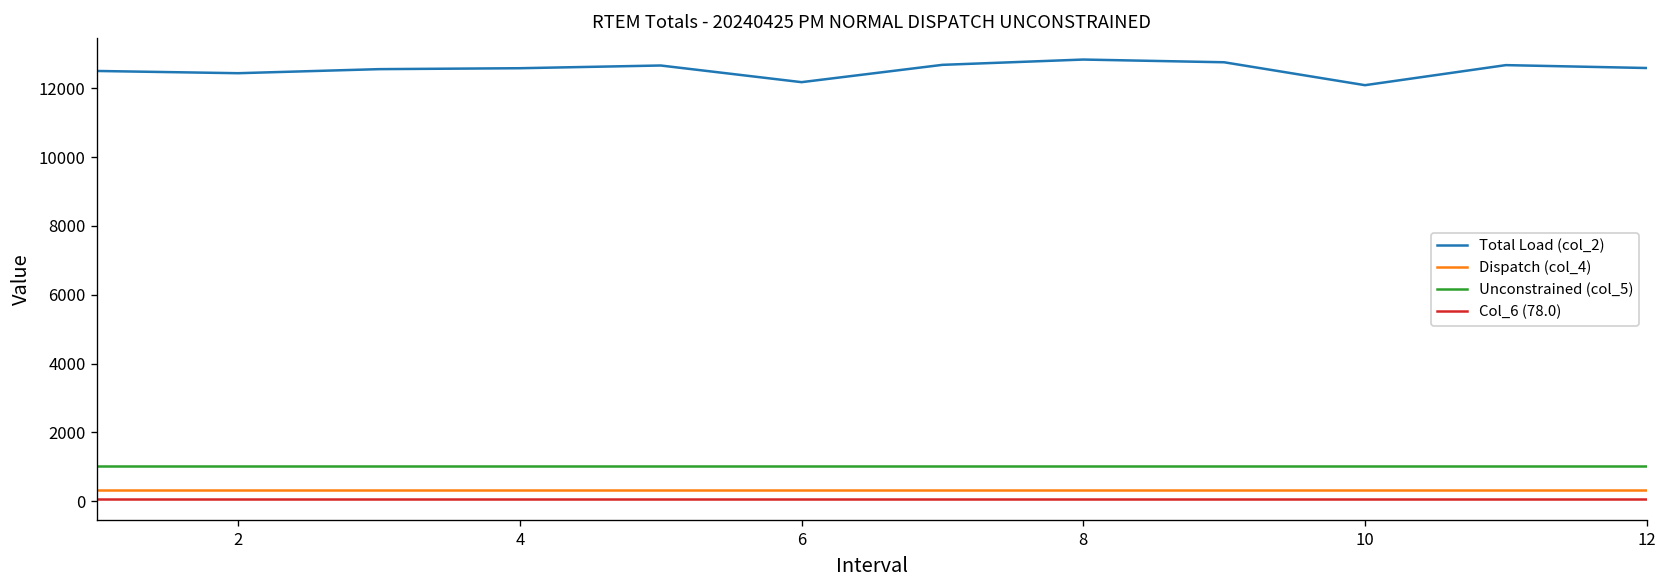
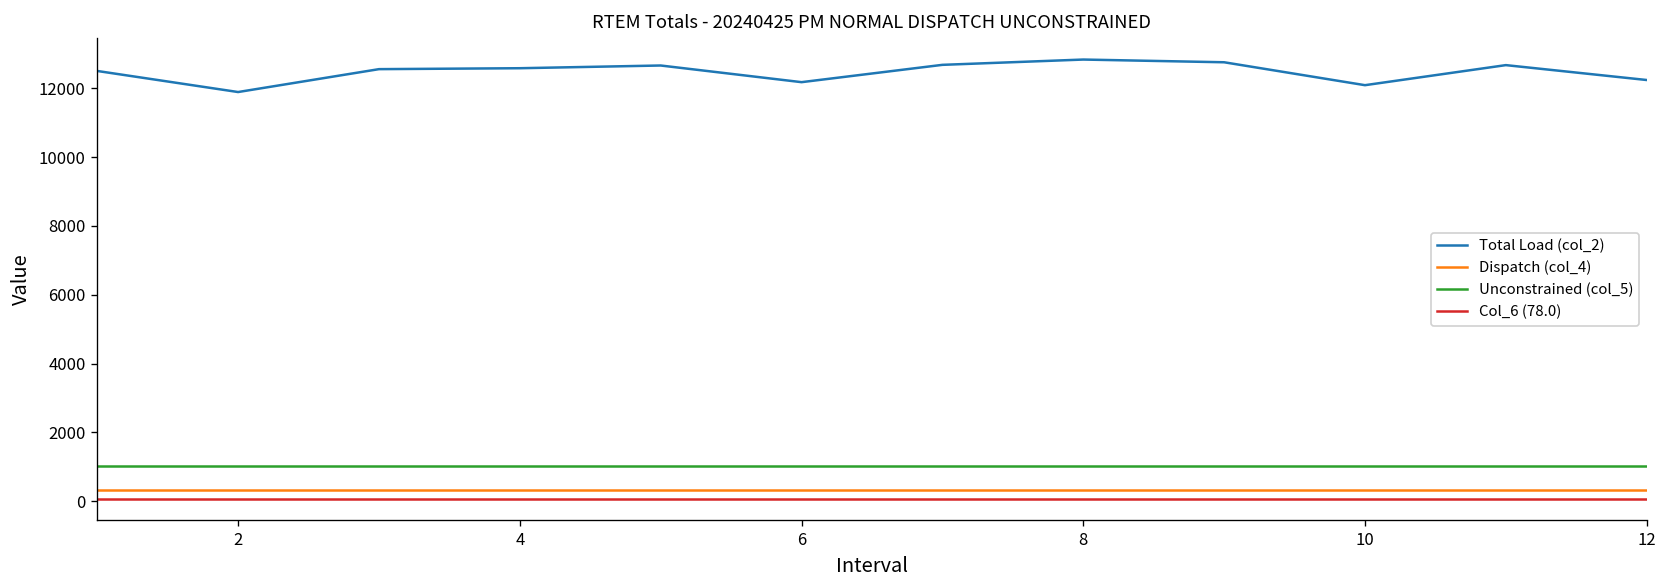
Total Load (col_2), 2: 12400 -> 11900
Total Load (col_2), 12: 12600 -> 12200
